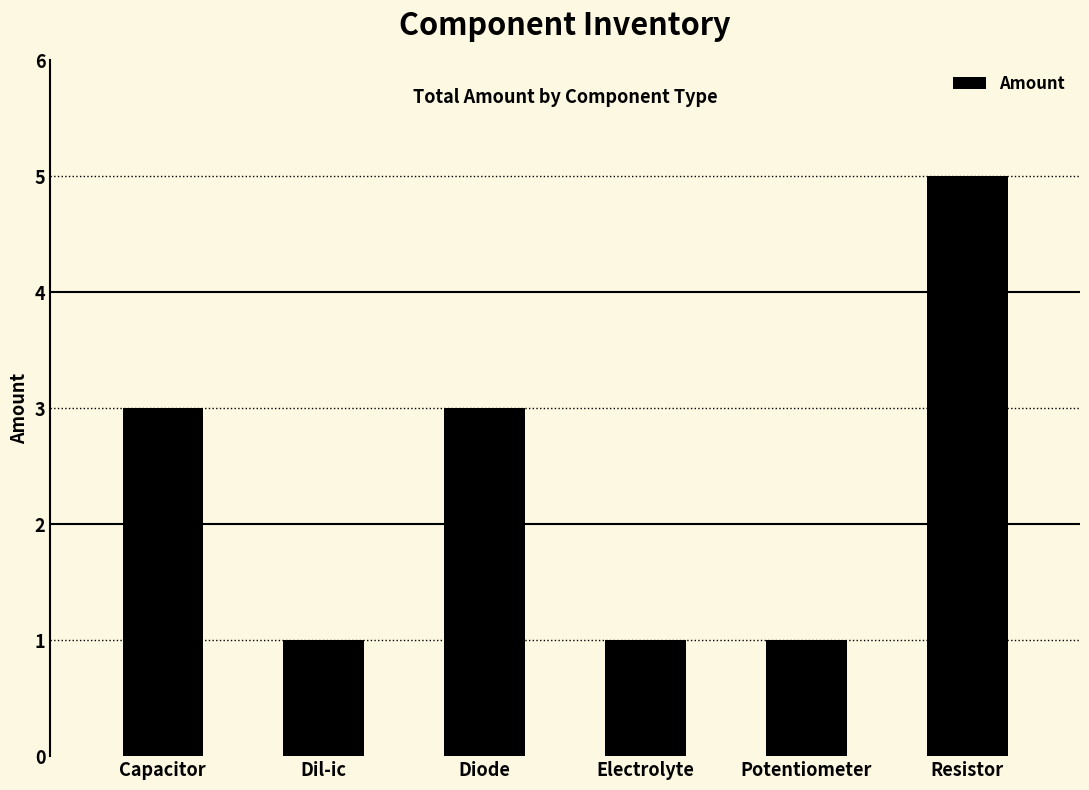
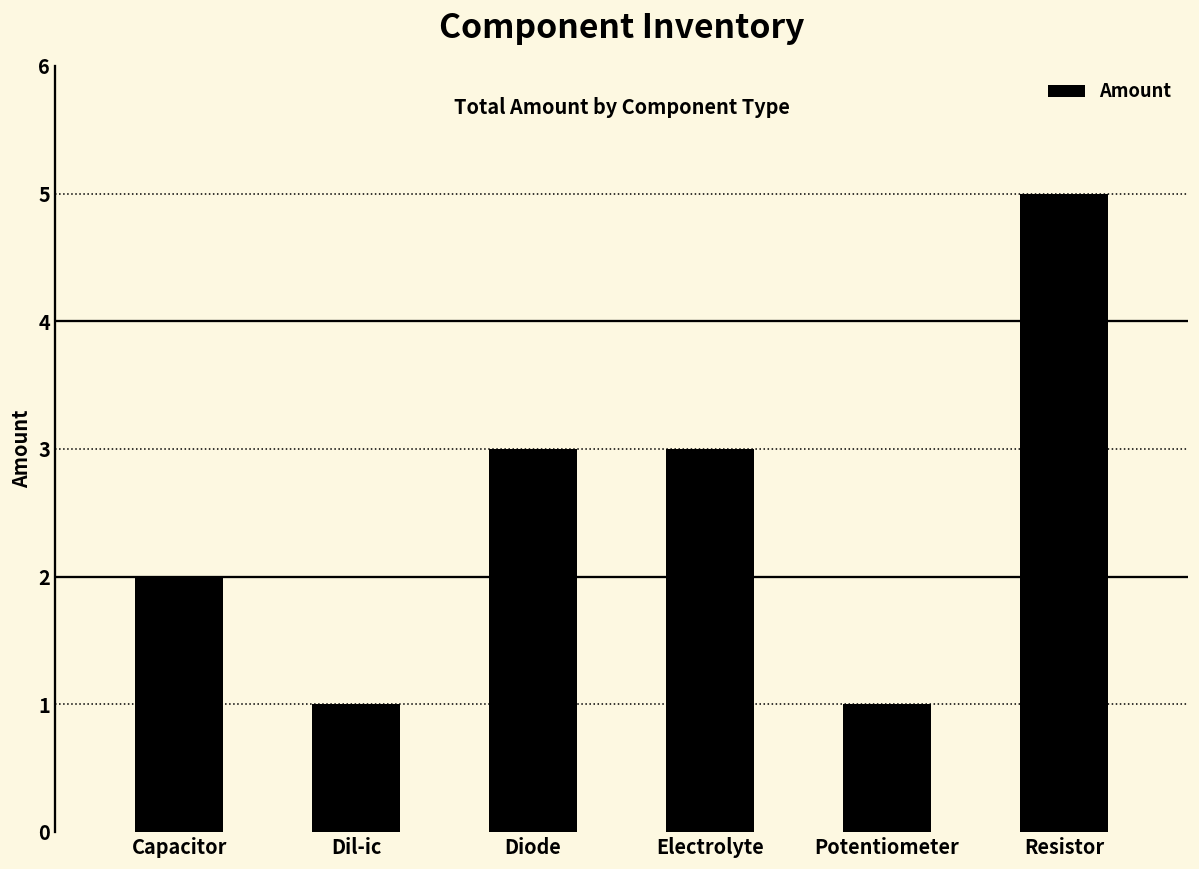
Capacitor: 3 -> 2
Electrolyte: 1 -> 3
